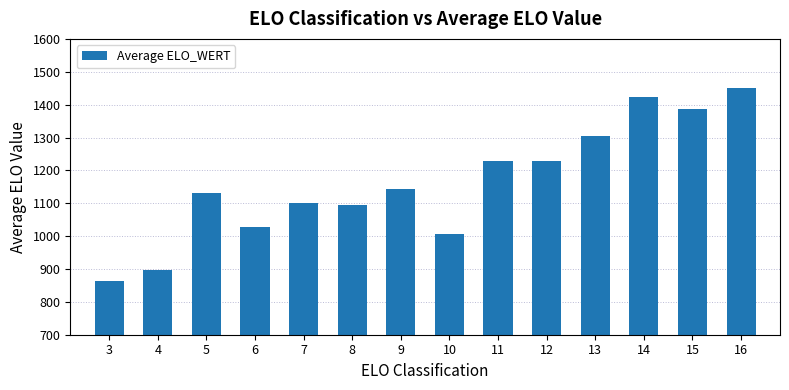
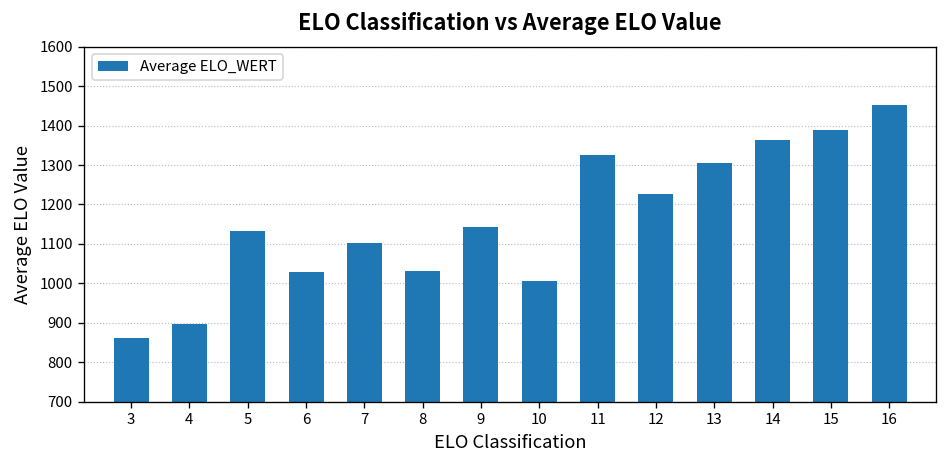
8: 1100 -> 1030
11: 1230 -> 1330
14: 1420 -> 1360
